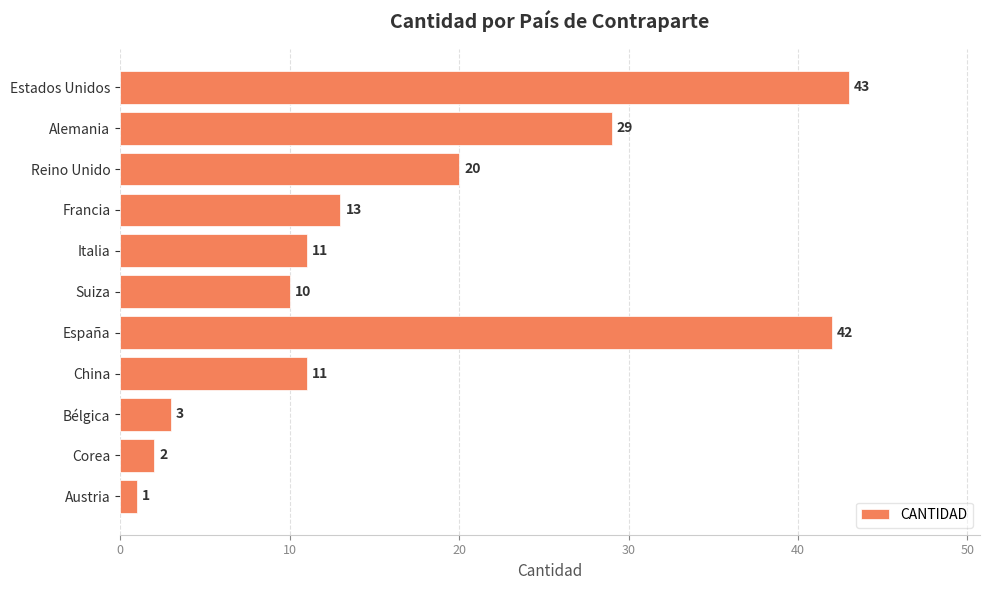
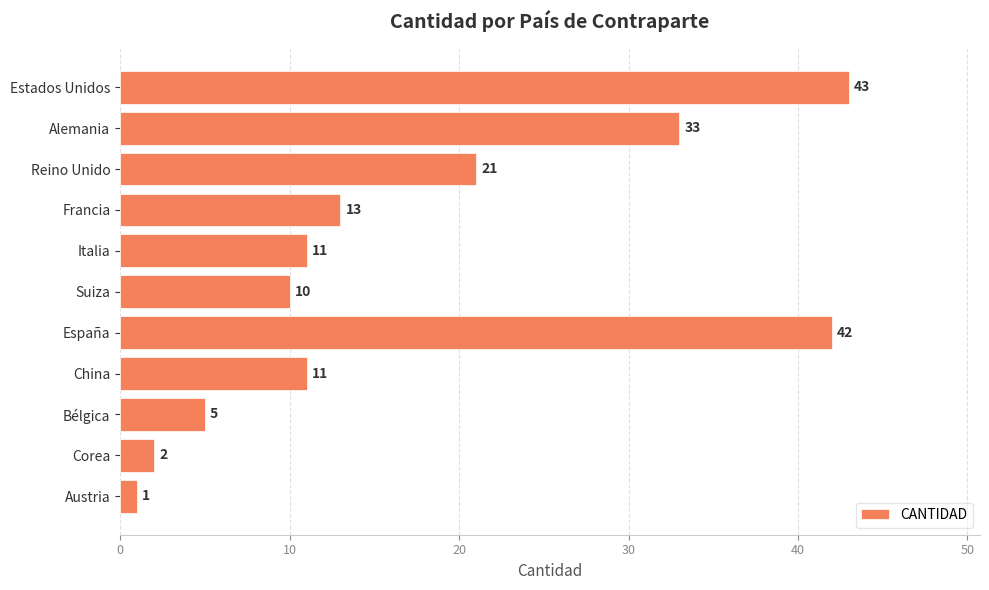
Alemania: 29 -> 33
Reino Unido: 20 -> 21
Bélgica: 3 -> 5
